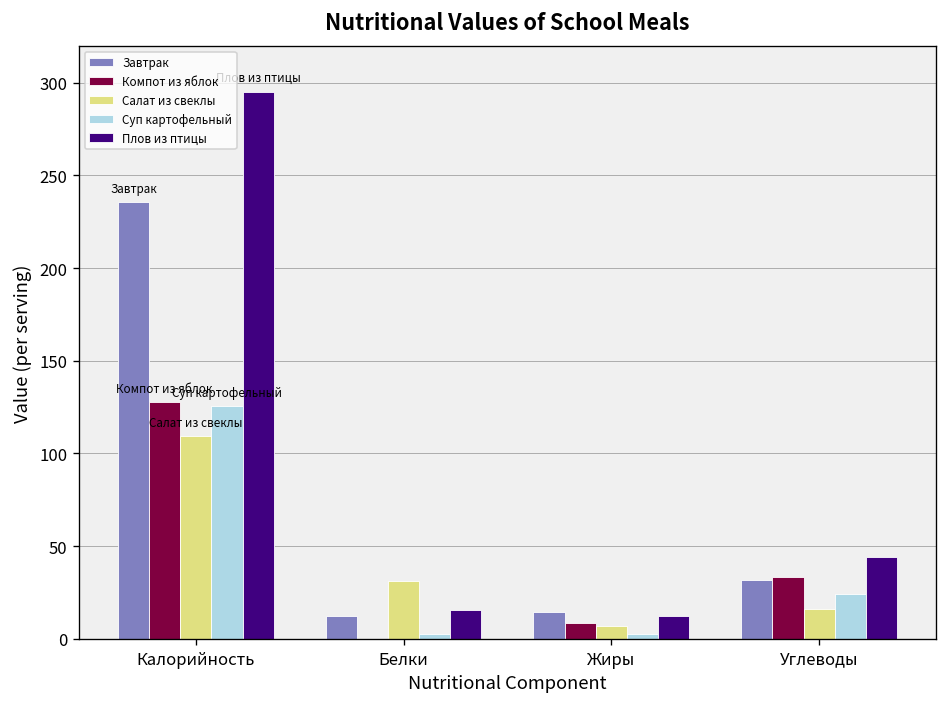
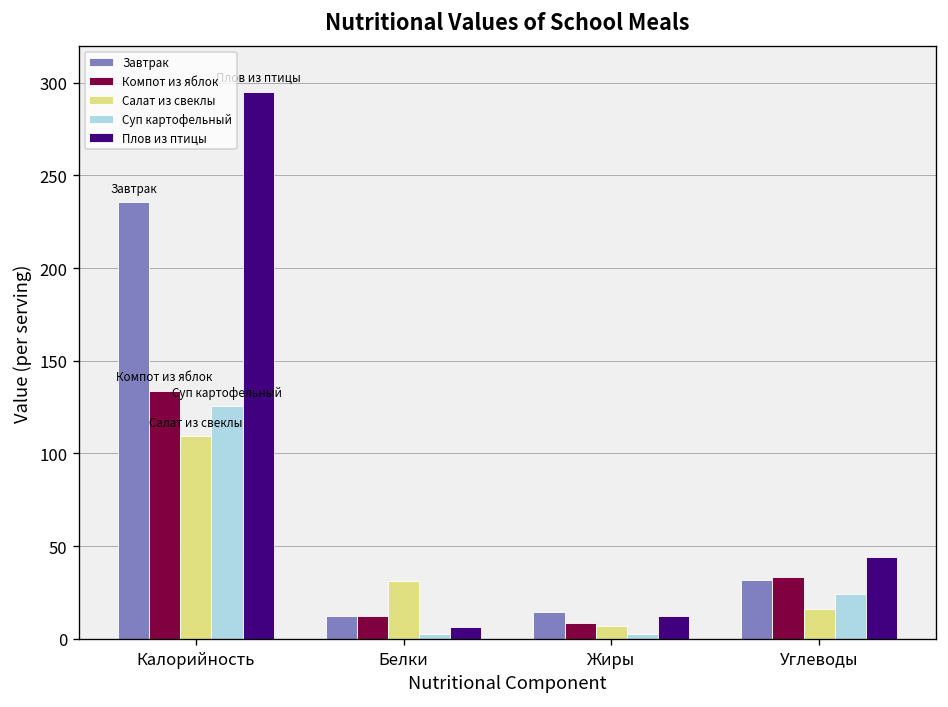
Компот из яблок, Калорийность: 128 -> 134
Компот из яблок, Белки: 0 -> 12
Плов из птицы, Белки: 15 -> 6
